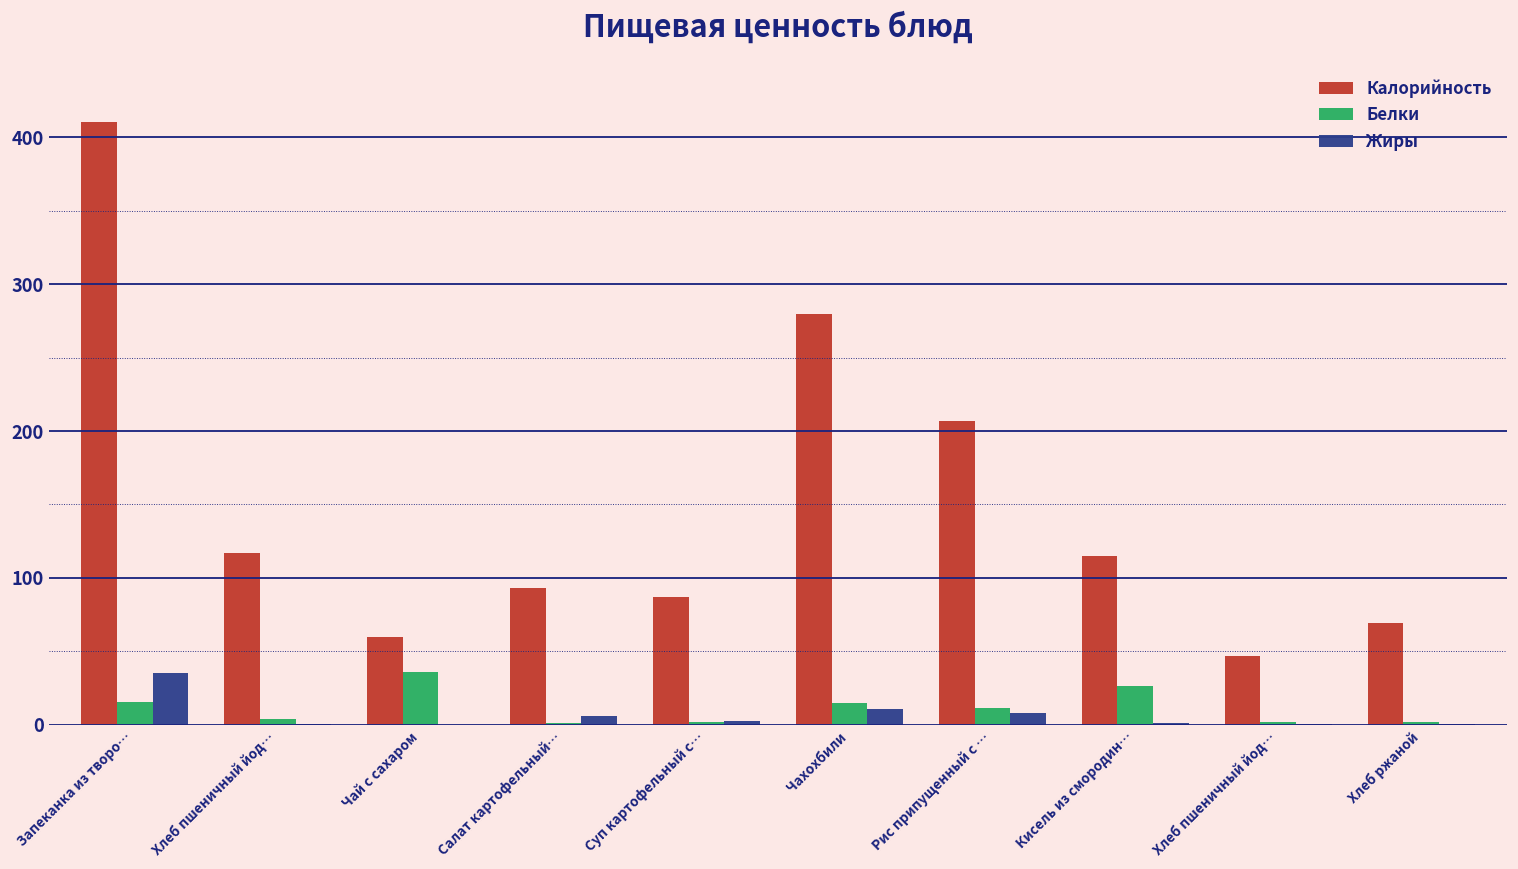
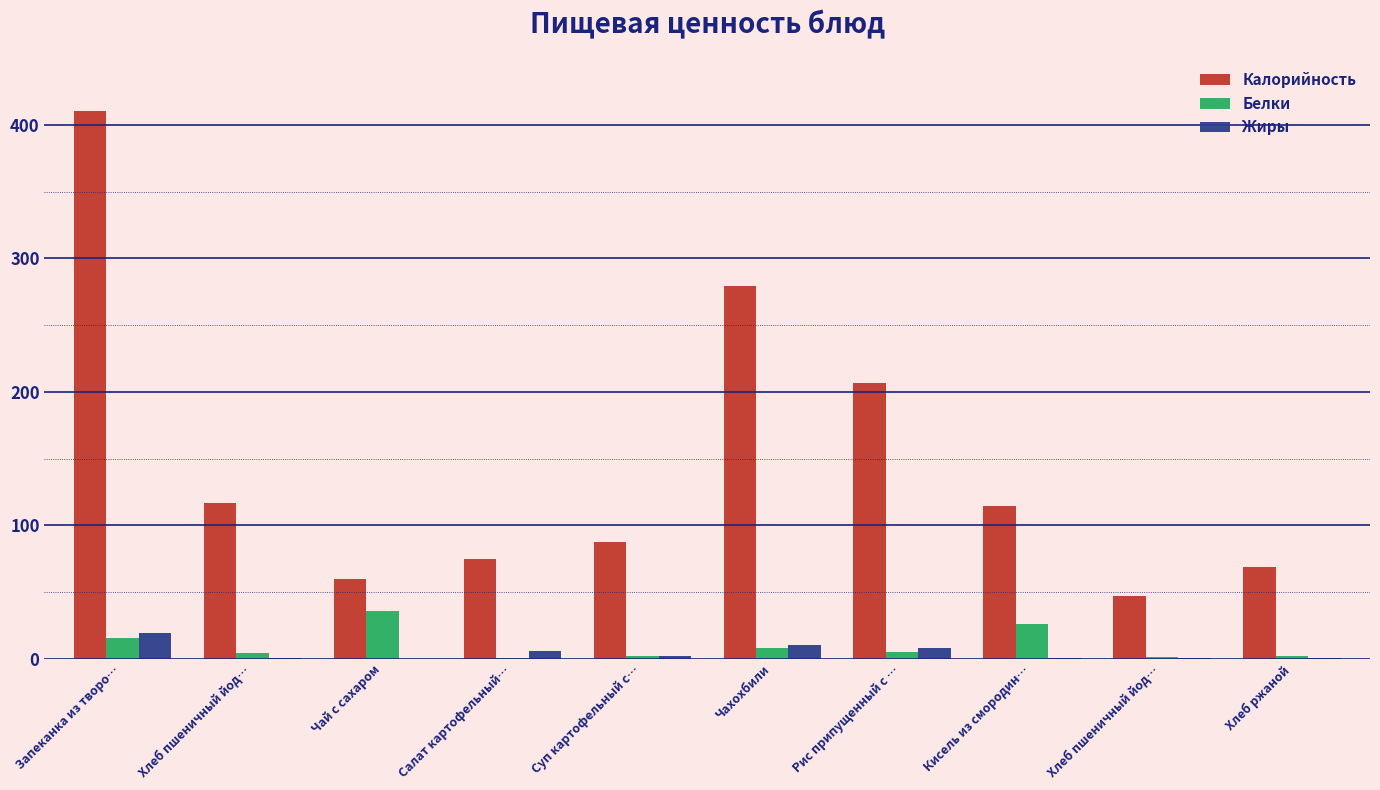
Жиры, Запеканка из творо…: 35 -> 19
Калорийность, Салат картофельный…: 93 -> 75
Белки, Чахохбили: 15 -> 8
Белки, Рис припущенный с …: 11 -> 5
